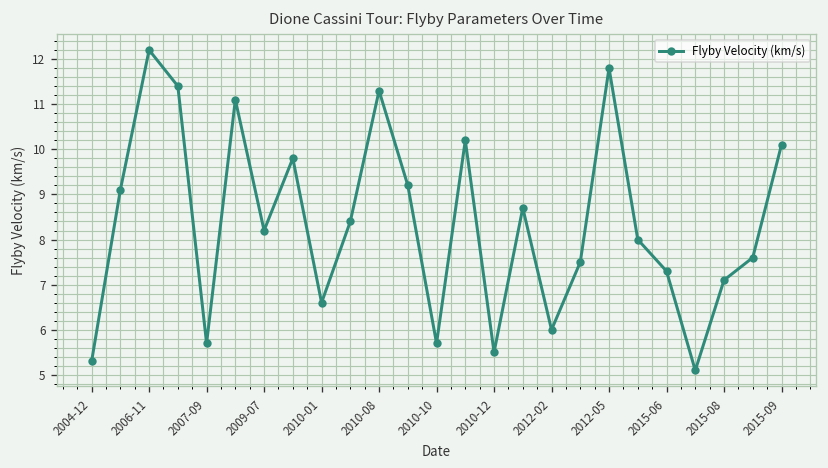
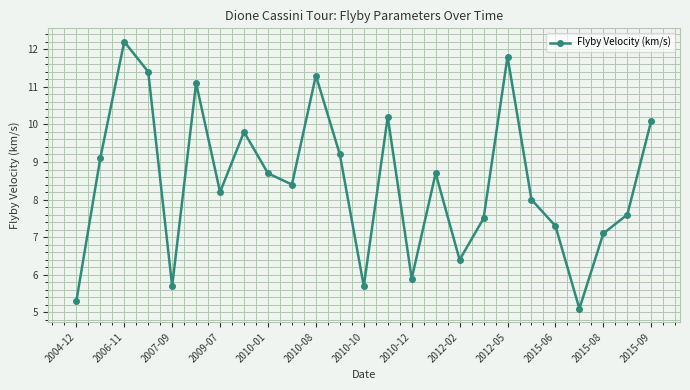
2010-01: 6.6 -> 8.7
2010-12: 5.5 -> 5.9
2012-02: 6.0 -> 6.4
